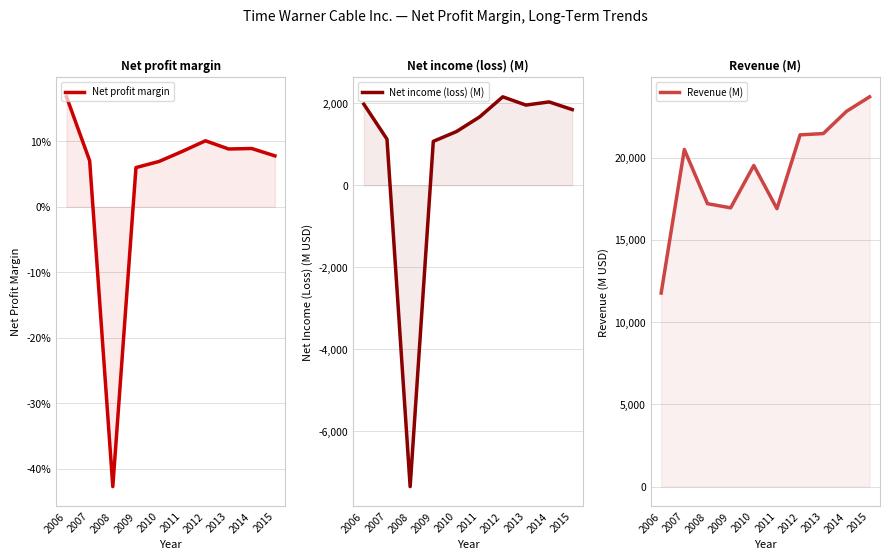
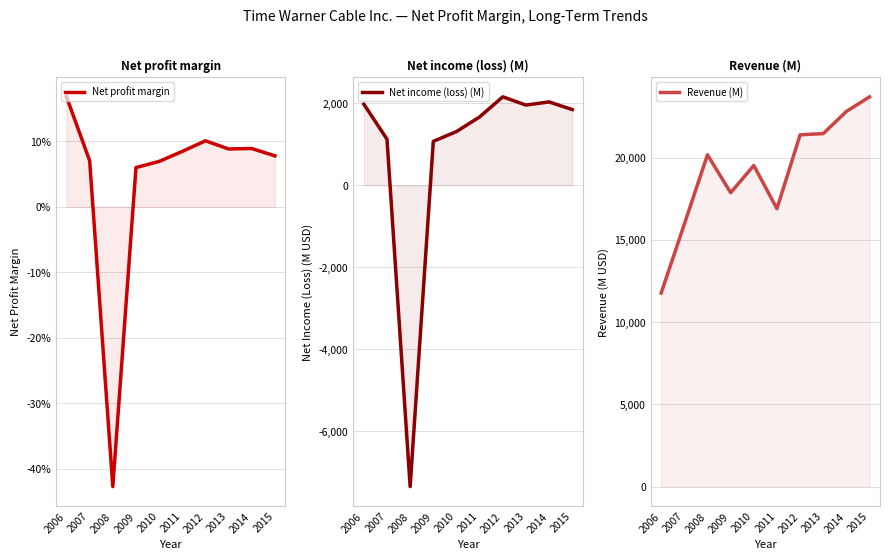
Revenue (M), 2007: 20,500 -> 16,000
Revenue (M), 2008: 17,200 -> 20,200
Revenue (M), 2009: 16,900 -> 17,900
